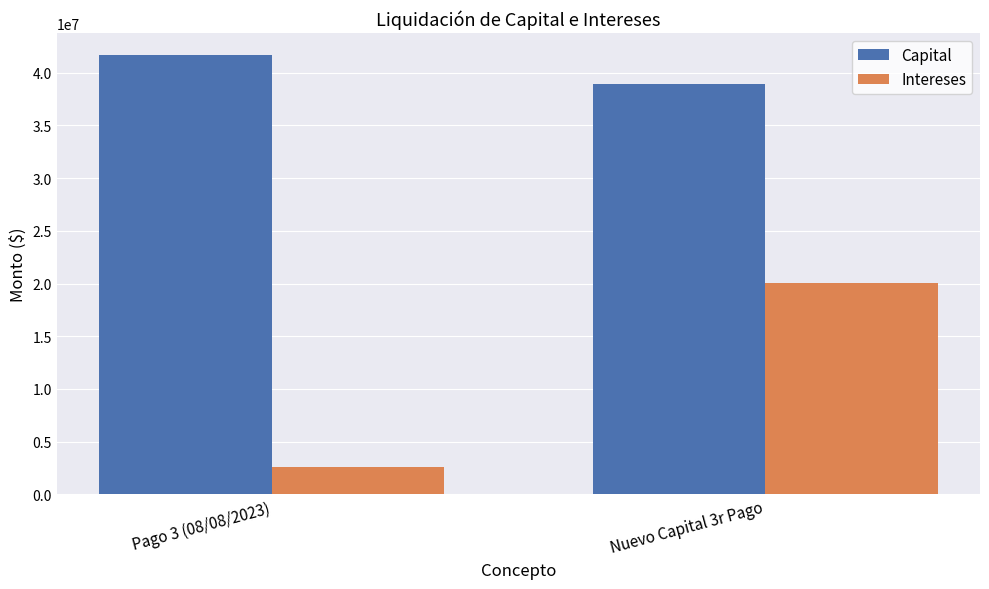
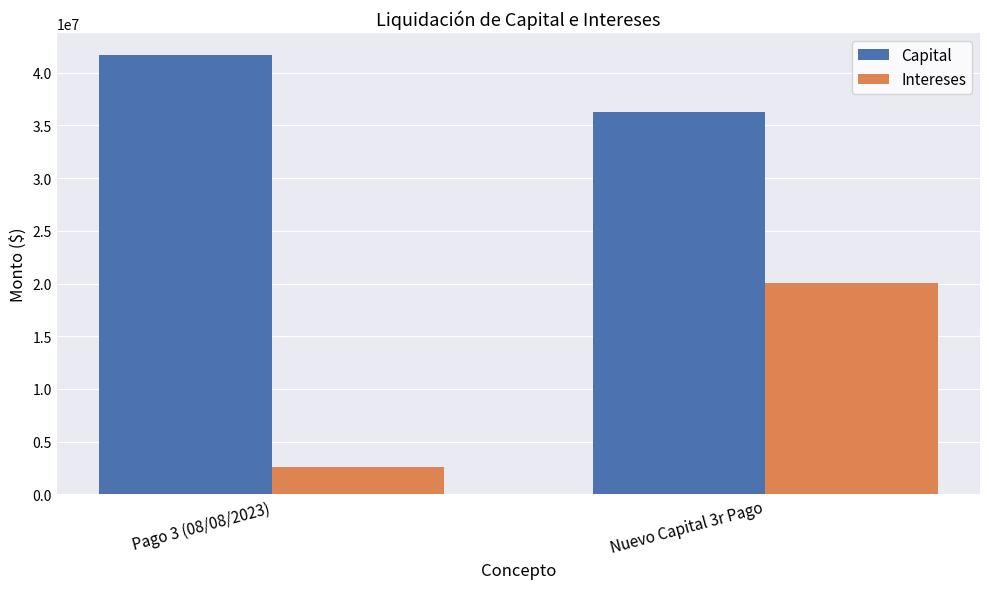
Capital, Nuevo Capital 3r Pago: 38900000 -> 36200000
